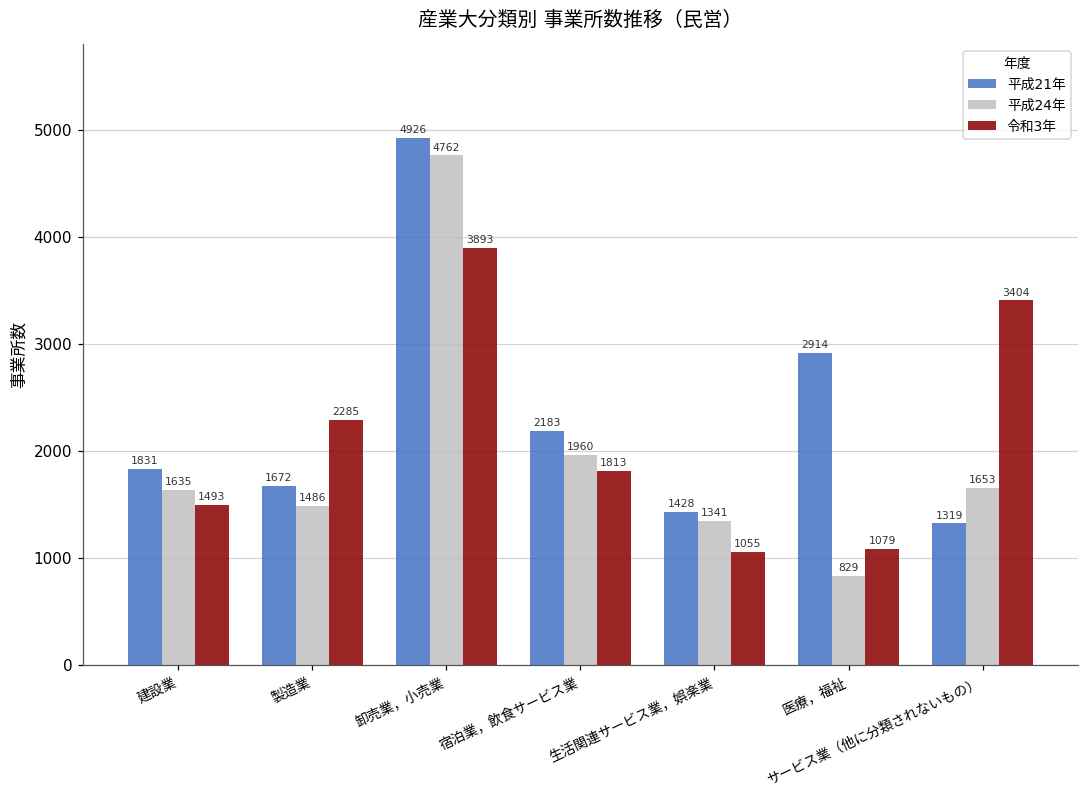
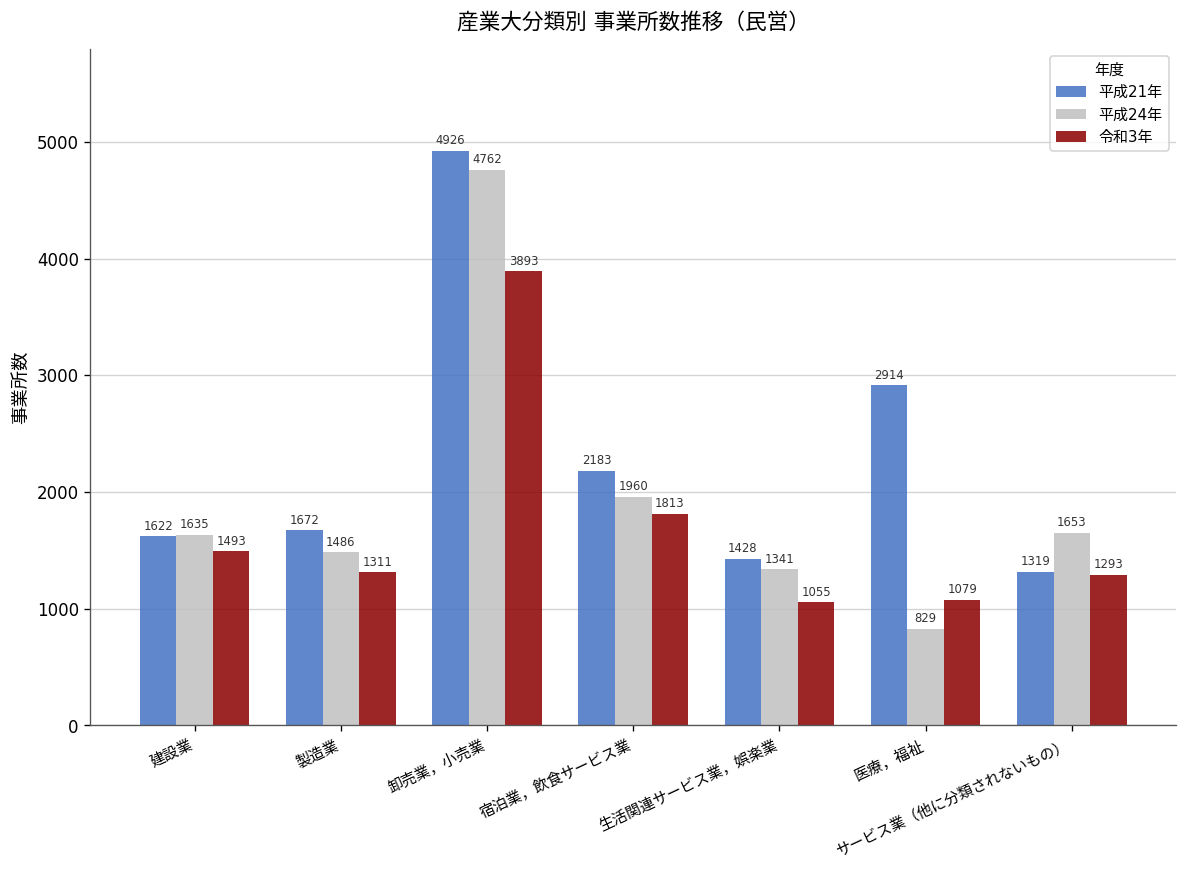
平成21年, 建設業: 1831 -> 1622
令和3年, 製造業: 2285 -> 1311
令和3年, サービス業（他に分類されないもの）: 3404 -> 1293
